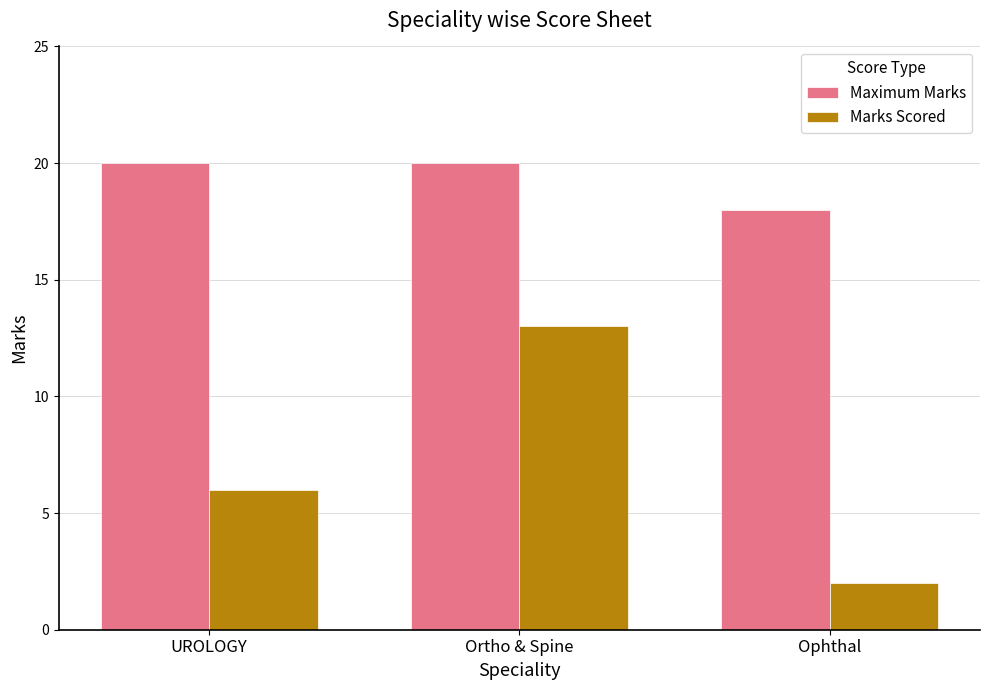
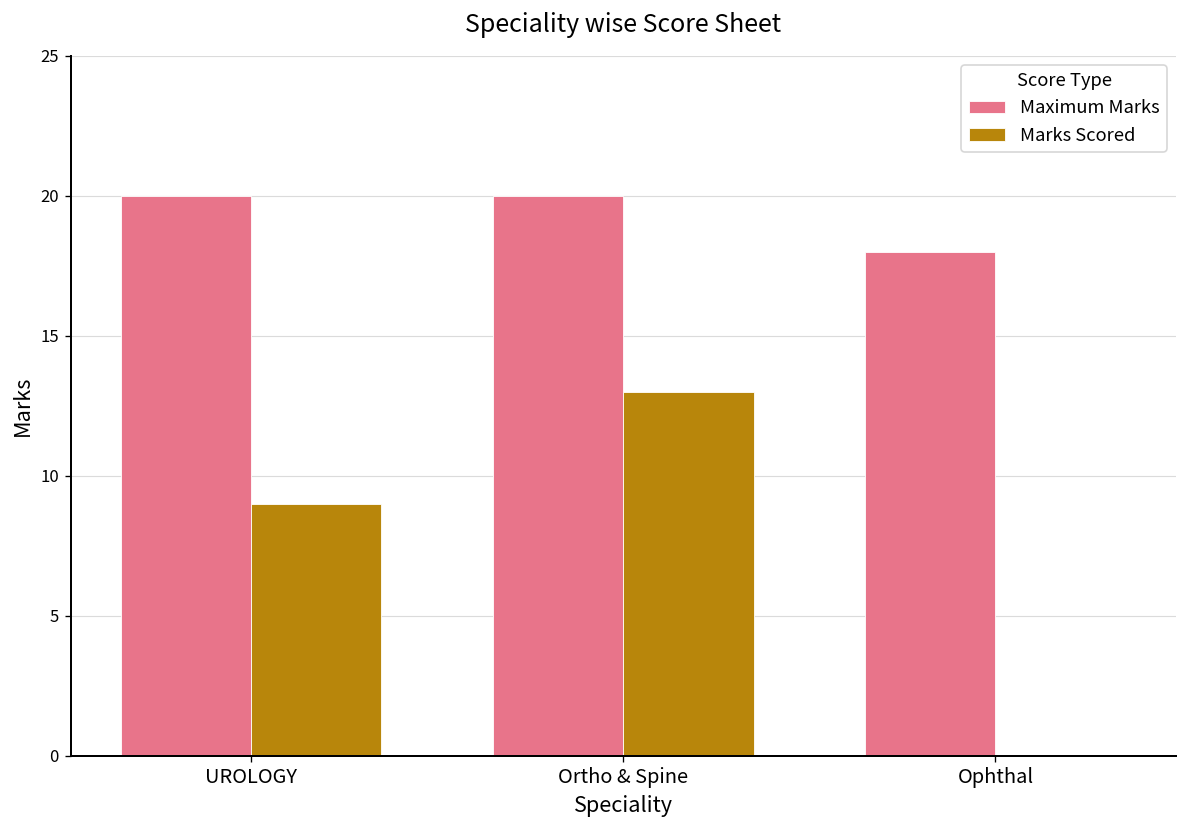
Marks Scored, UROLOGY: 6 -> 9
Marks Scored, Ophthal: 2 -> 0
